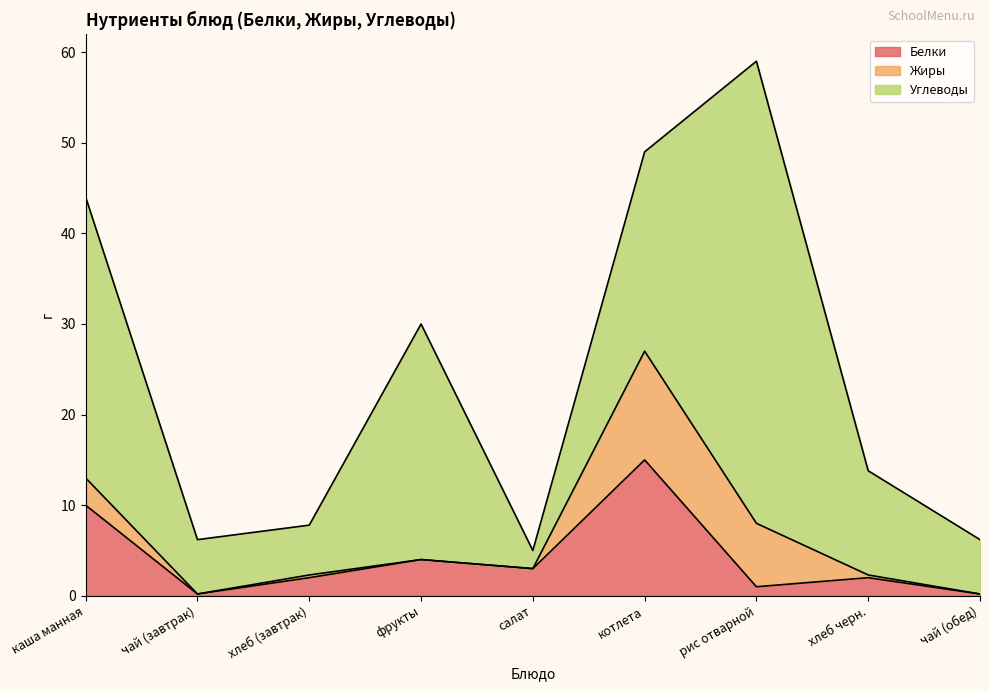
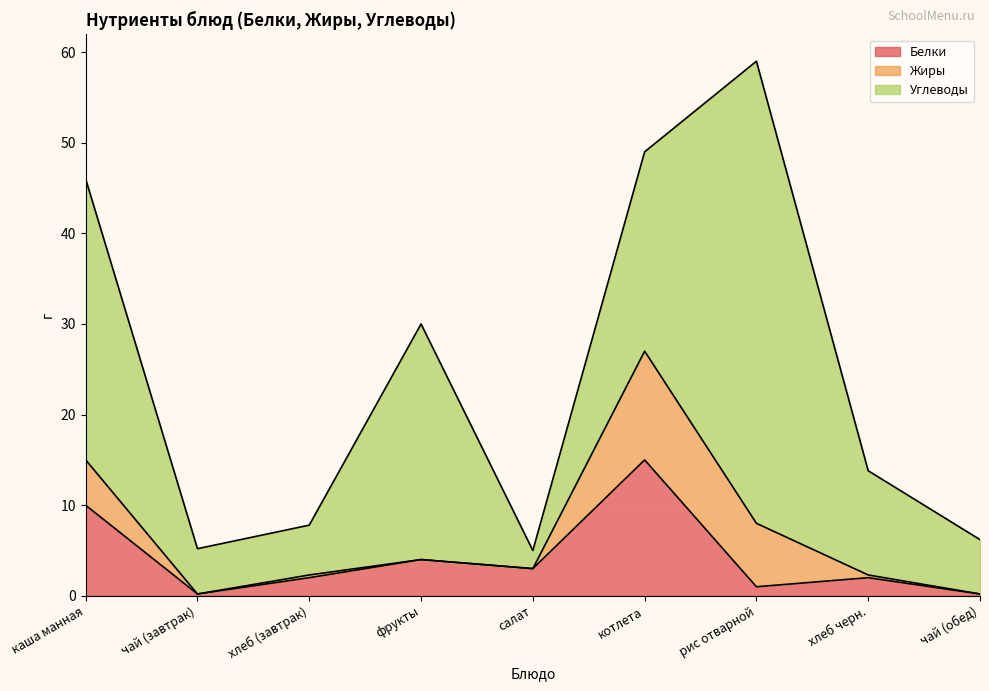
Жиры, каша манная: 3 -> 5
Углеводы, чай (завтрак): 6 -> 5
